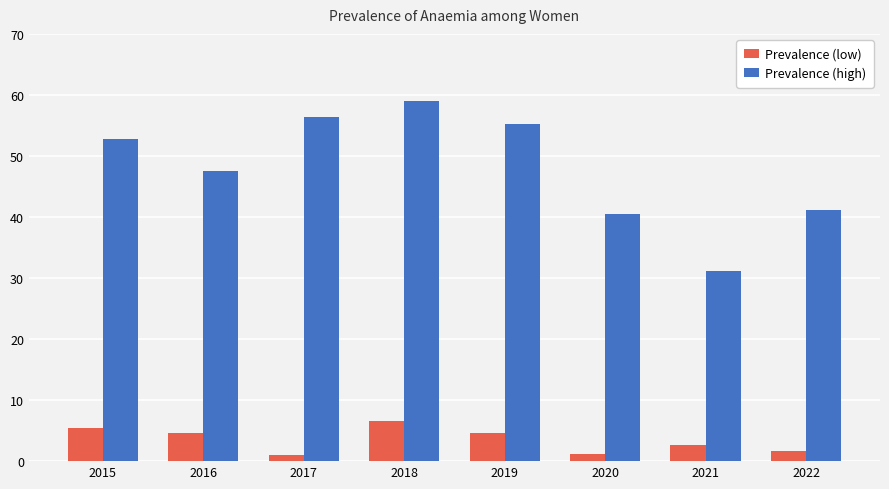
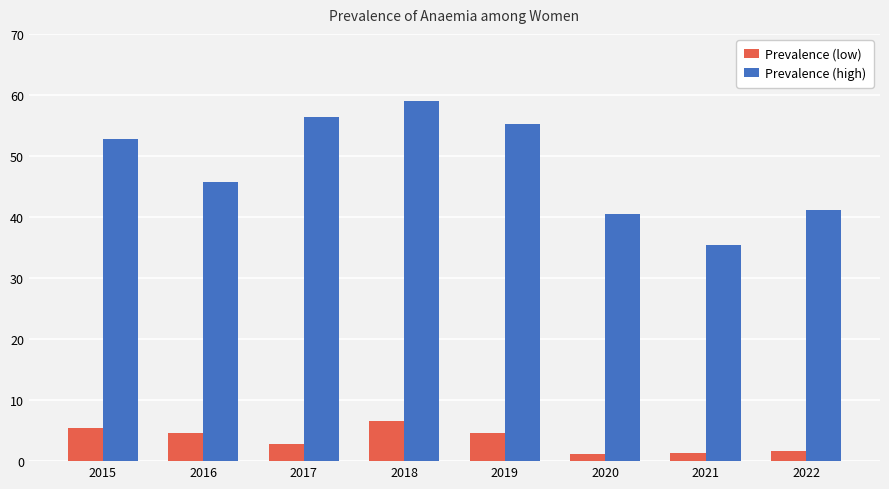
Prevalence (high), 2016: 48 -> 46
Prevalence (low), 2017: 1 -> 3
Prevalence (low), 2021: 3 -> 1
Prevalence (high), 2021: 31 -> 35
